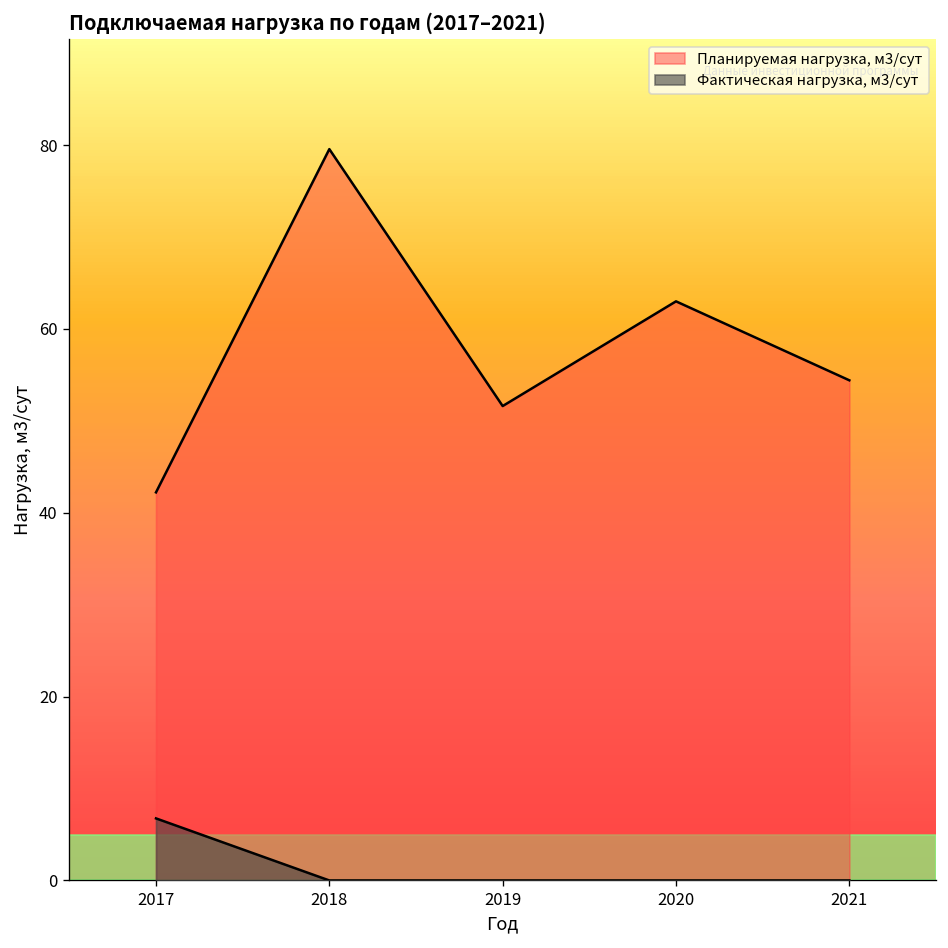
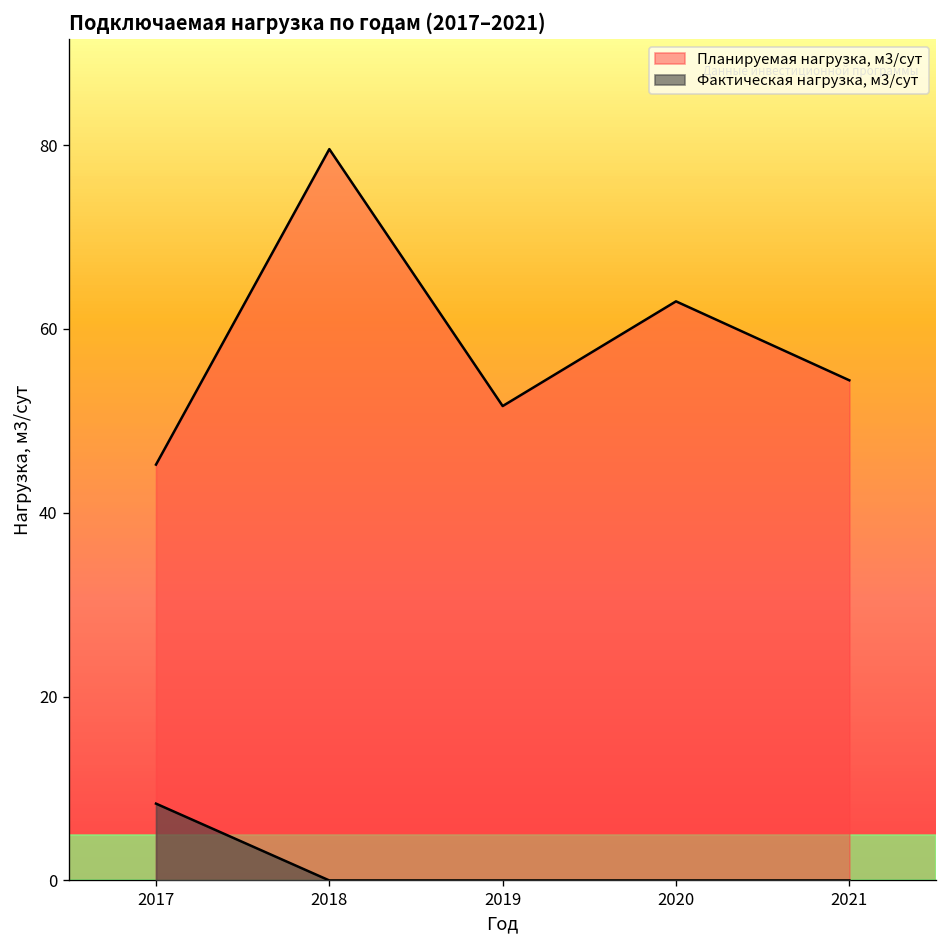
Планируемая нагрузка, м3/сут, 2017: 42 -> 45
Фактическая нагрузка, м3/сут, 2017: 7 -> 8
